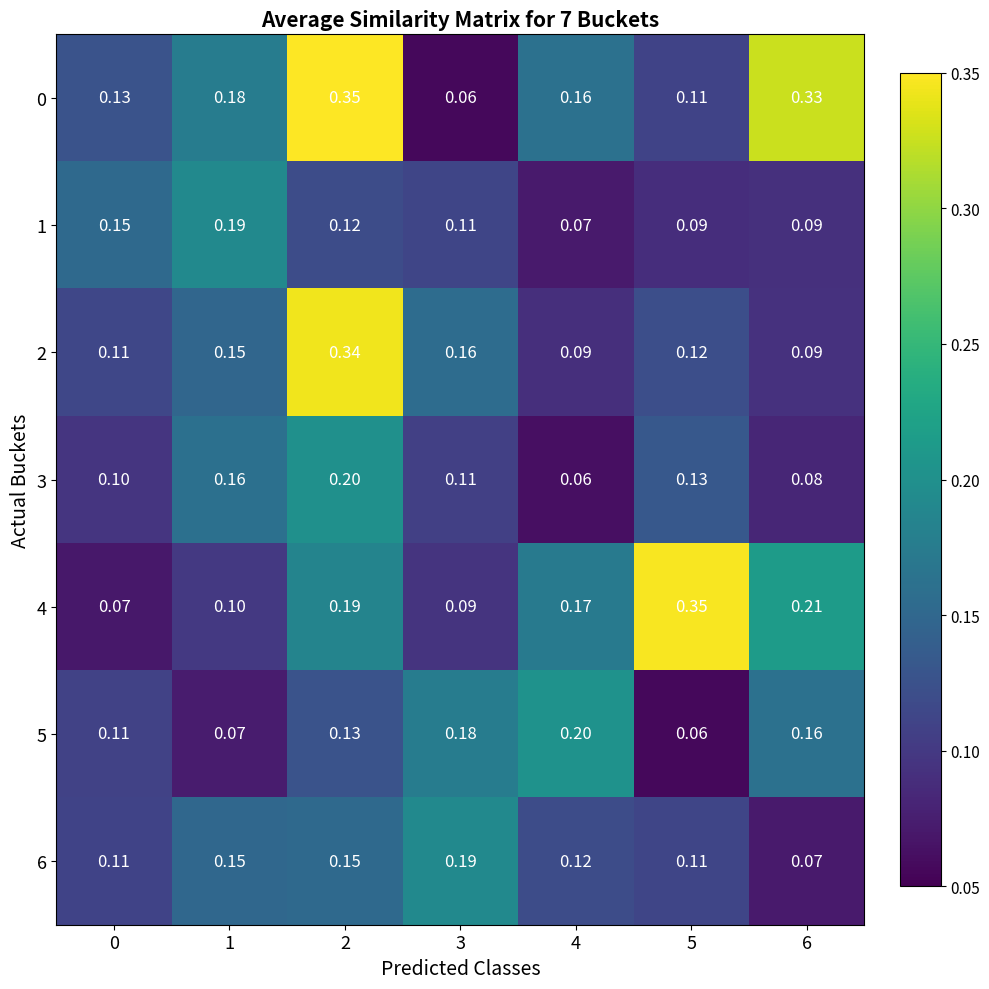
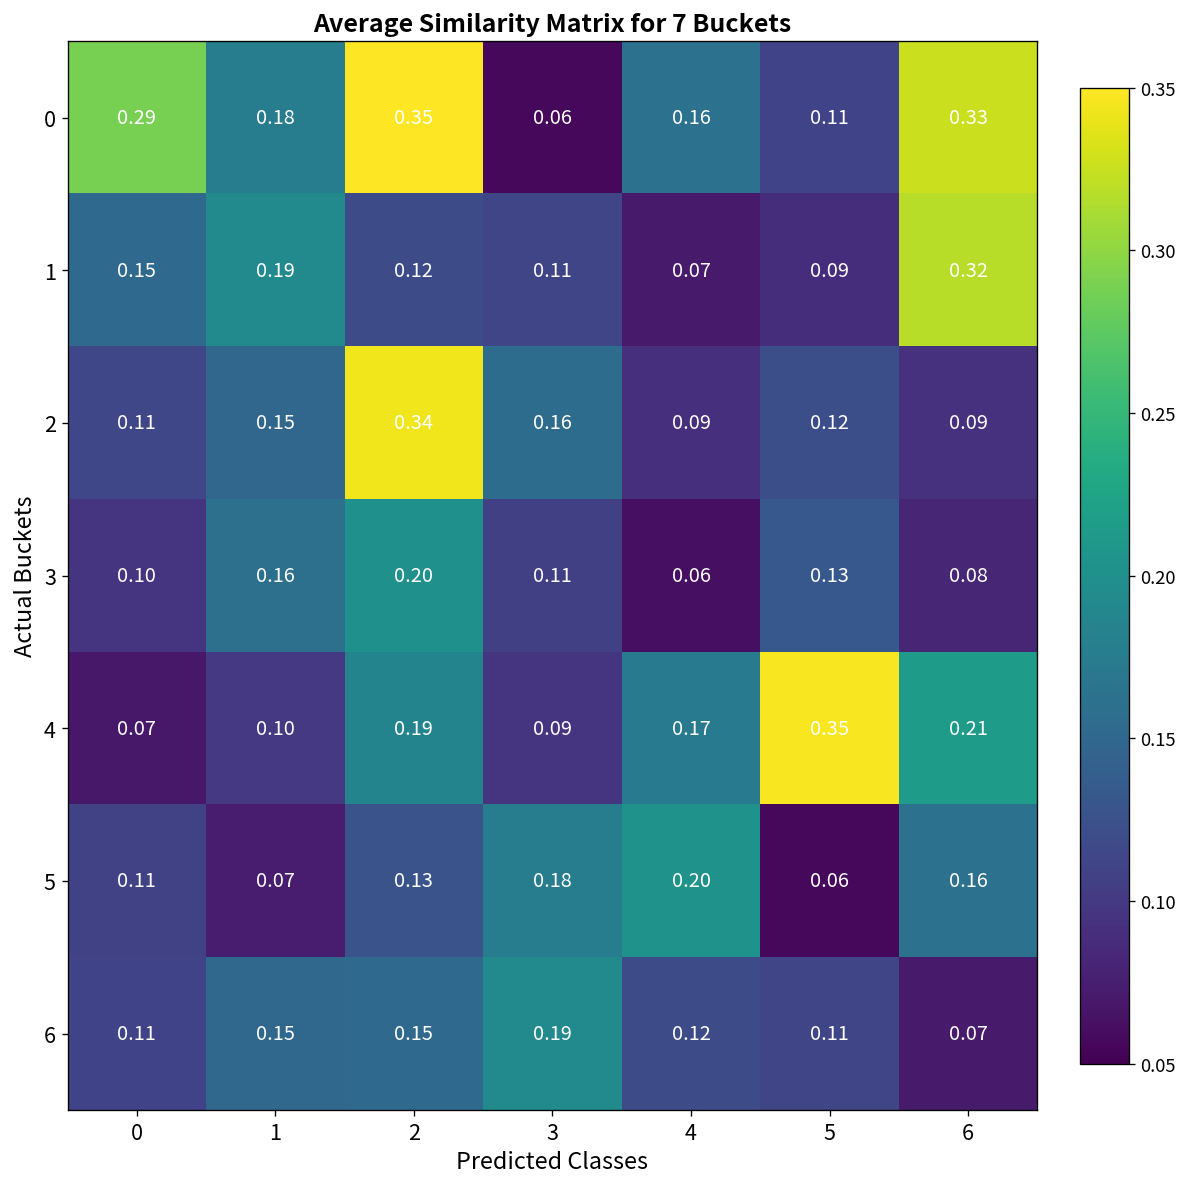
0, 0: 0.13 -> 0.29
1, 6: 0.09 -> 0.32
